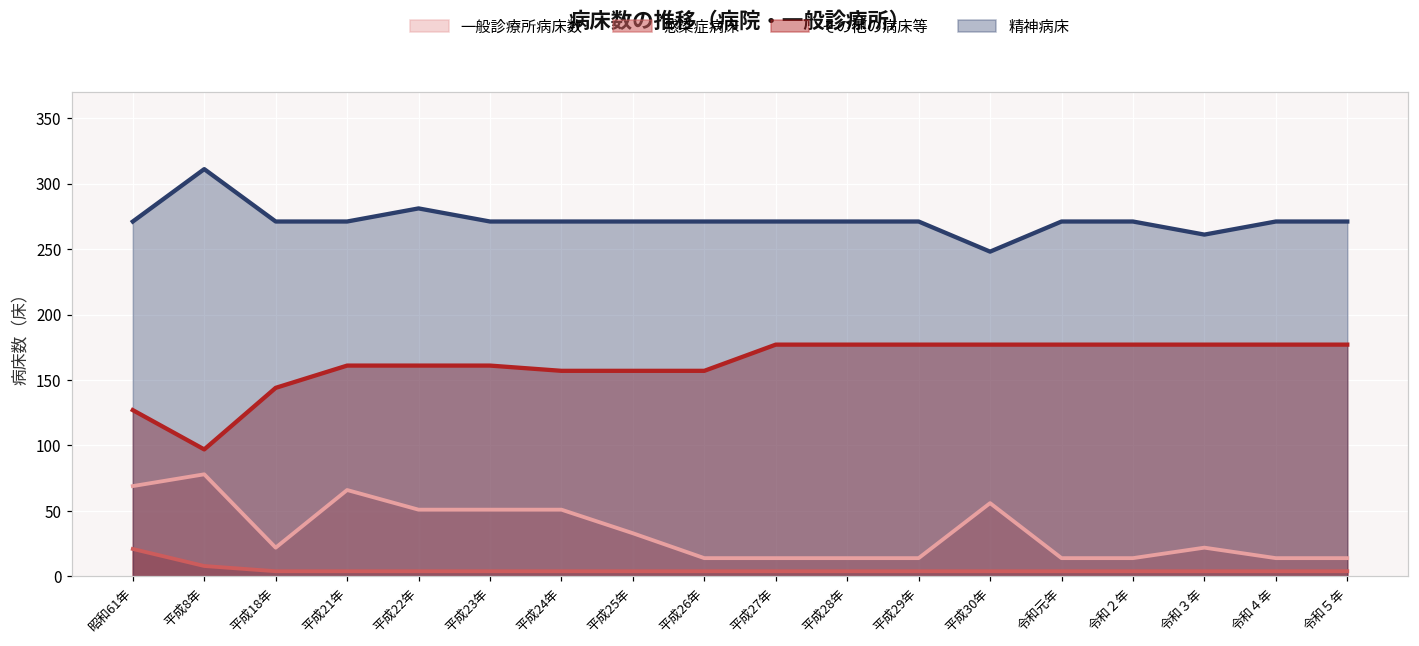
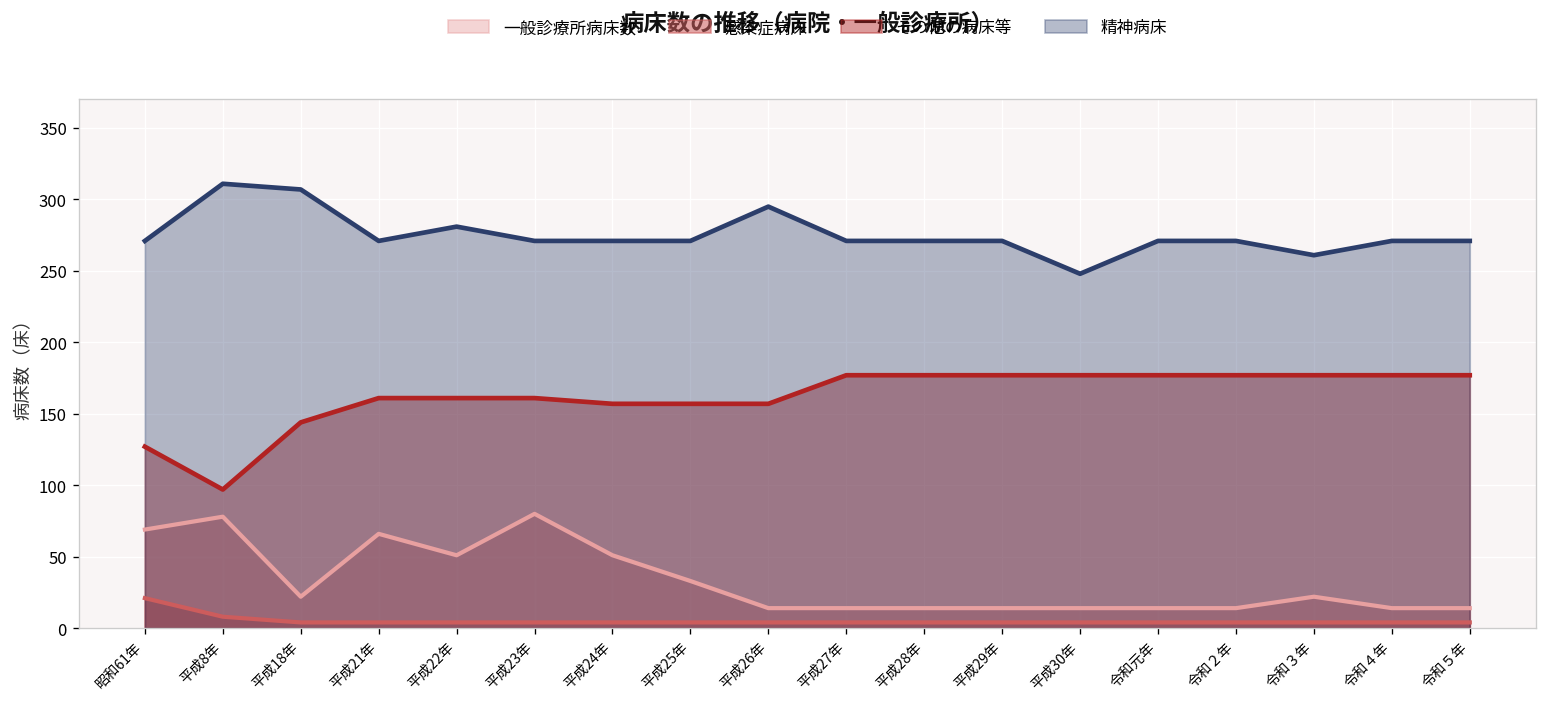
精神病床, 平成18年: 271 -> 307
一般診療所病床数, 平成23年: 51 -> 80
精神病床, 平成26年: 271 -> 295
一般診療所病床数, 平成30年: 56 -> 14
